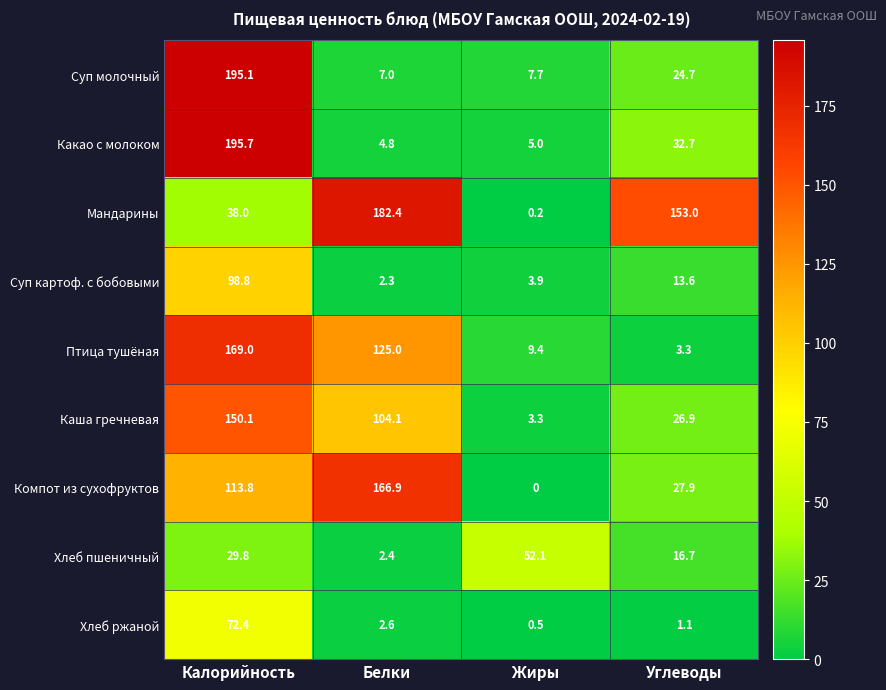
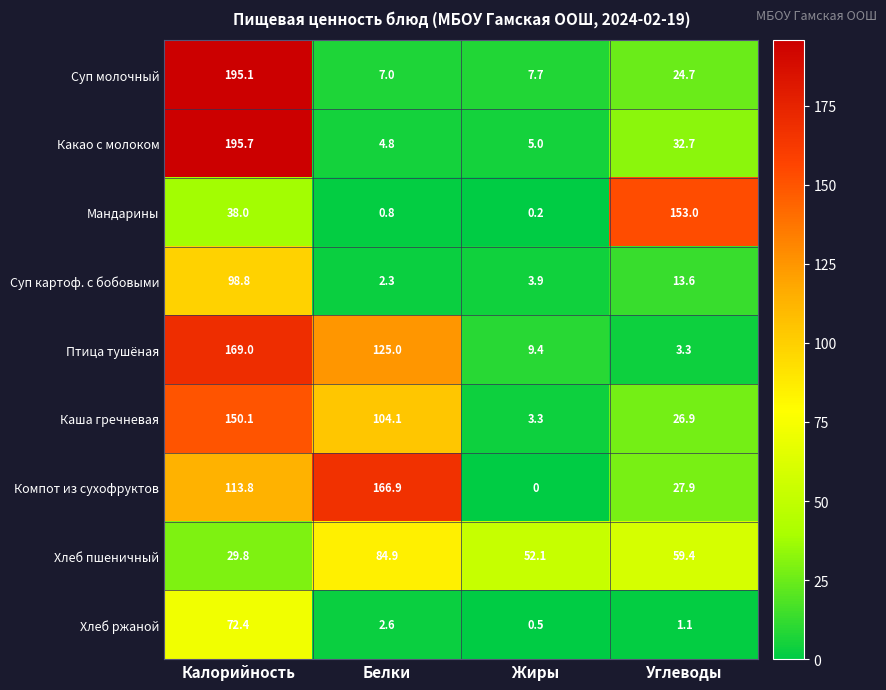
Мандарины, Белки: 182.4 -> 0.8
Хлеб пшеничный, Белки: 2.4 -> 84.9
Хлеб пшеничный, Углеводы: 16.7 -> 59.4
